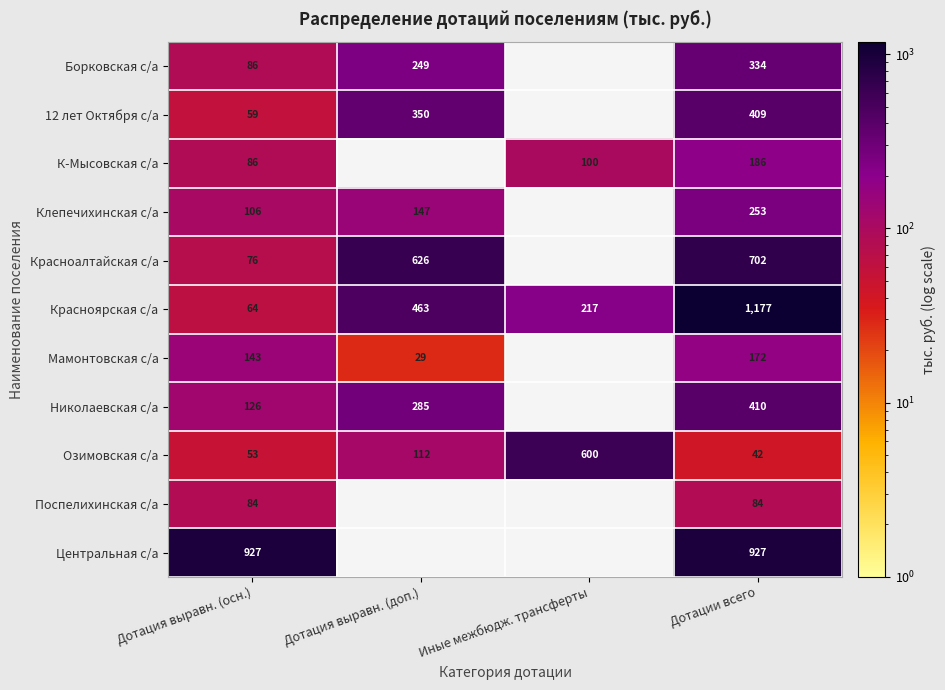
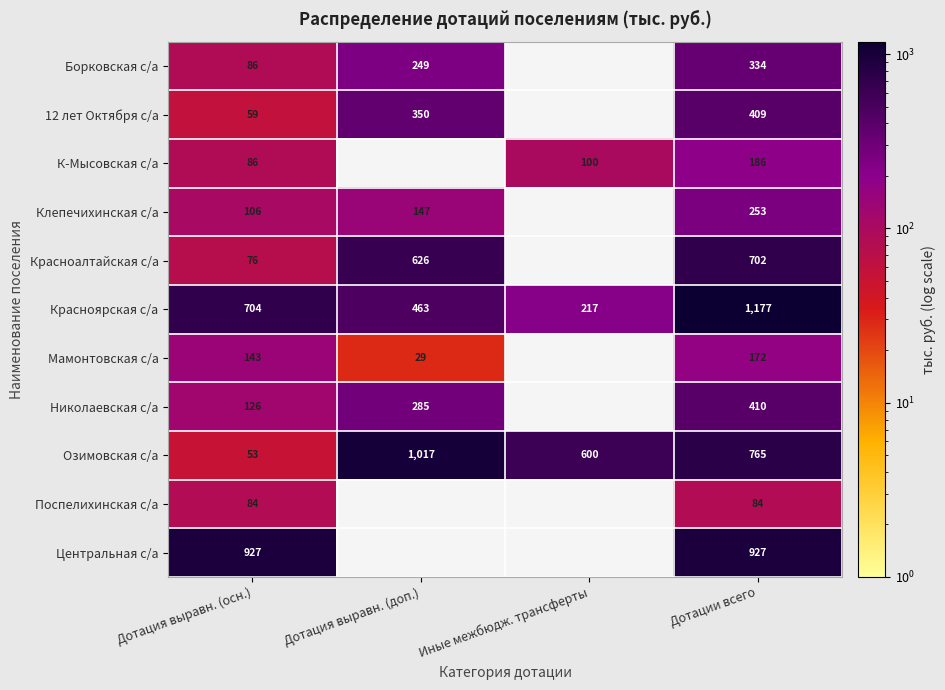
Красноярская с/а, Дотация выравн. (осн.): 64 -> 704
Озимовская с/а, Дотация выравн. (доп.): 112 -> 1,017
Озимовская с/а, Дотации всего: 42 -> 765
